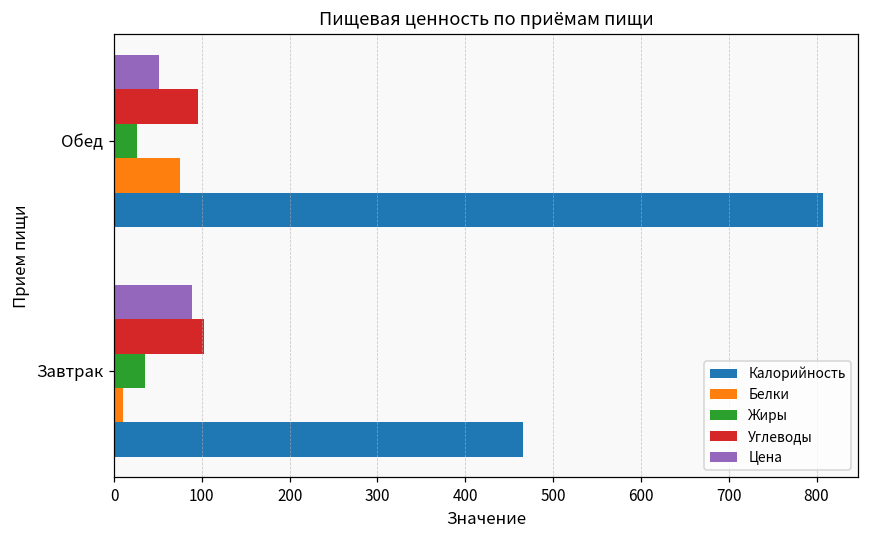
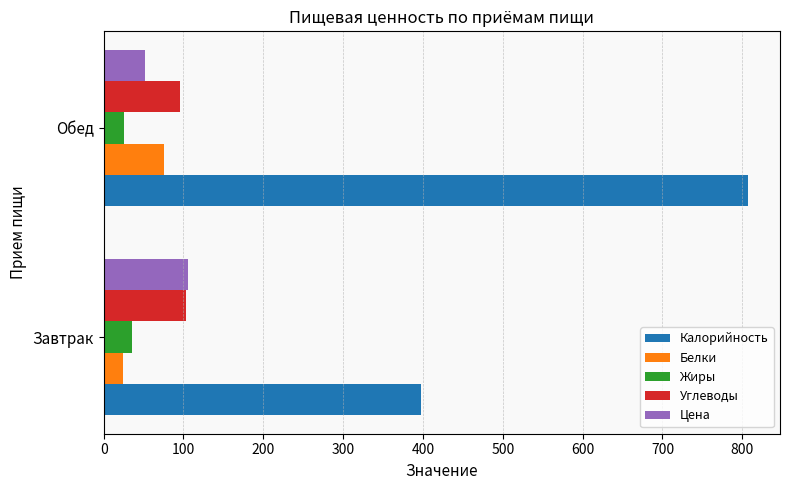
Цена, Завтрак: 90 -> 110
Белки, Завтрак: 10 -> 20
Калорийность, Завтрак: 470 -> 400
